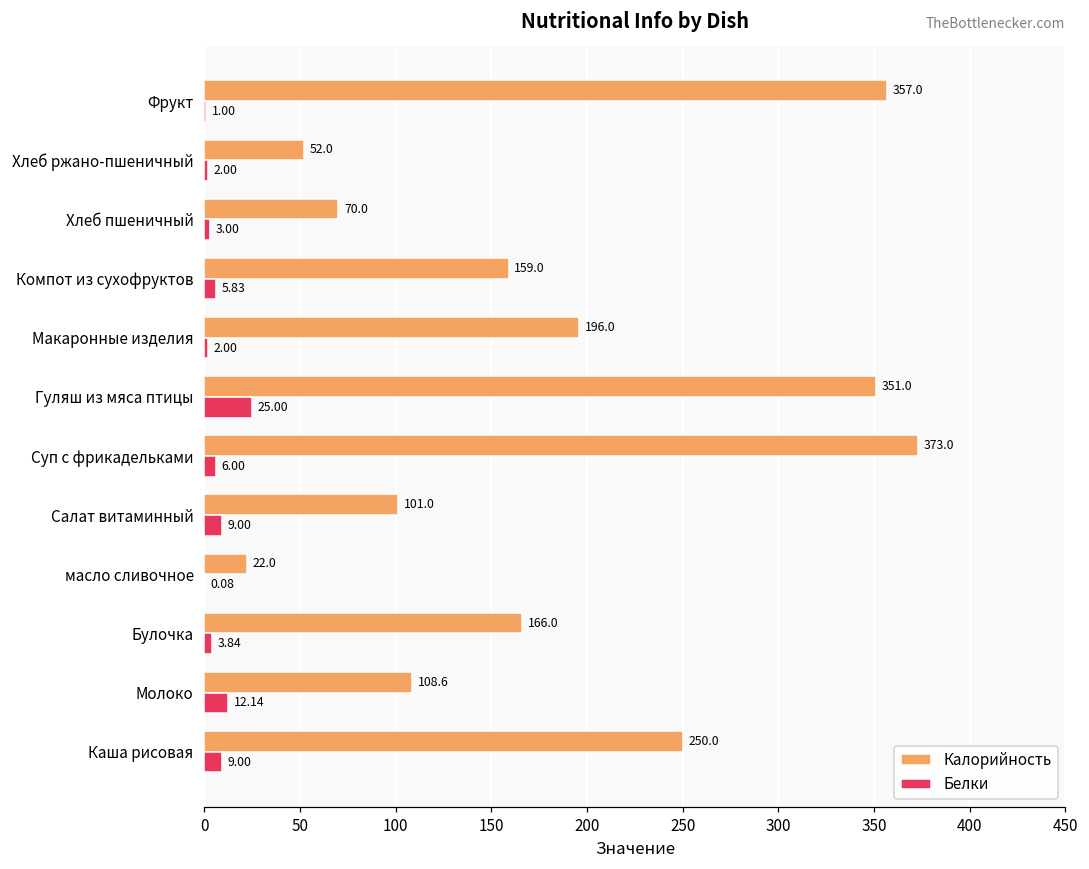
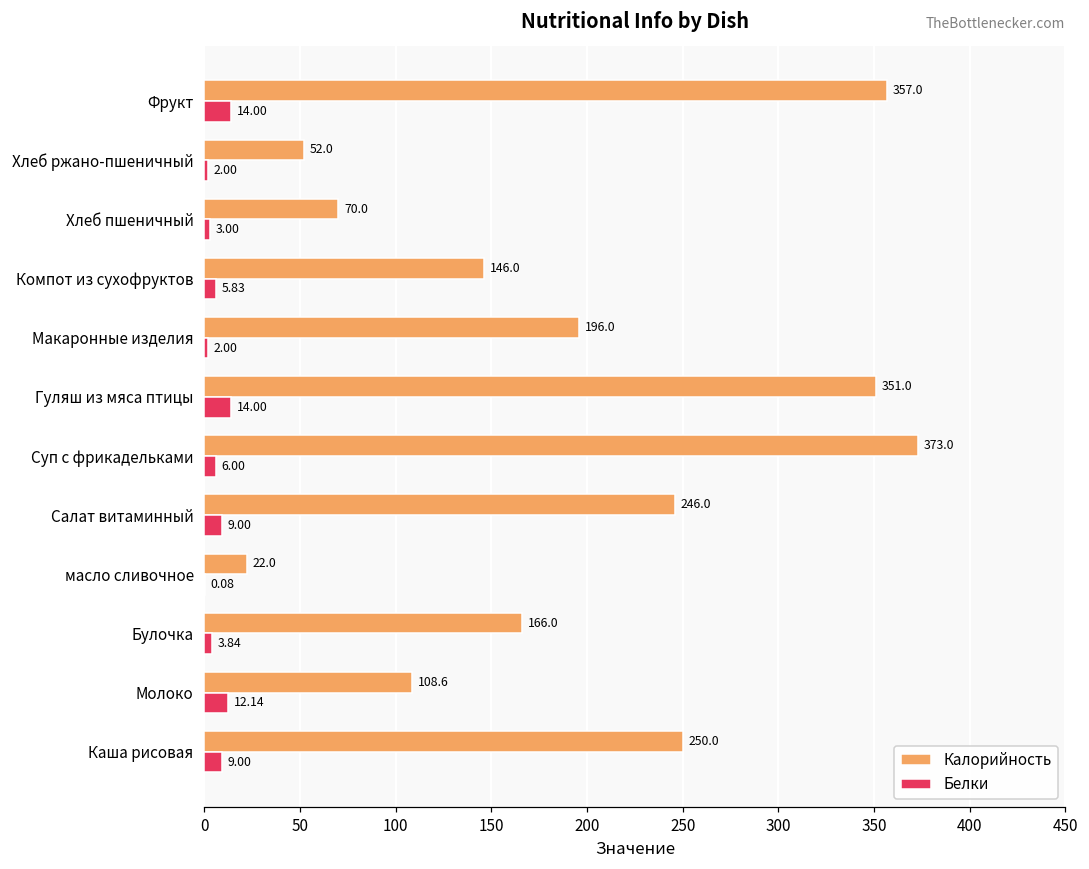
Белки, Фрукт: 1.00 -> 14.00
Калорийность, Компот из сухофруктов: 159.0 -> 146.0
Белки, Гуляш из мяса птицы: 25.00 -> 14.00
Калорийность, Салат витаминный: 101.0 -> 246.0
